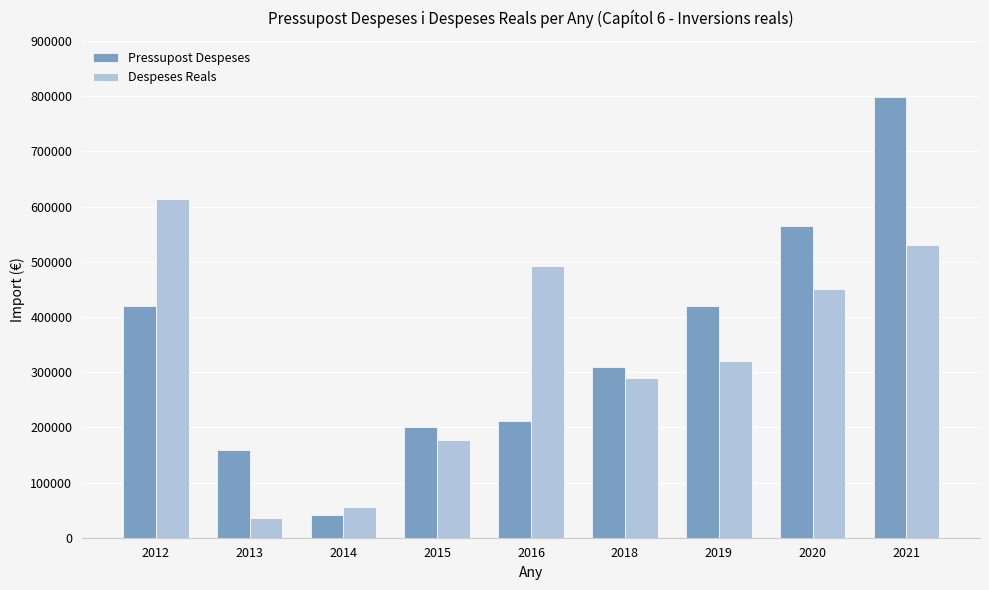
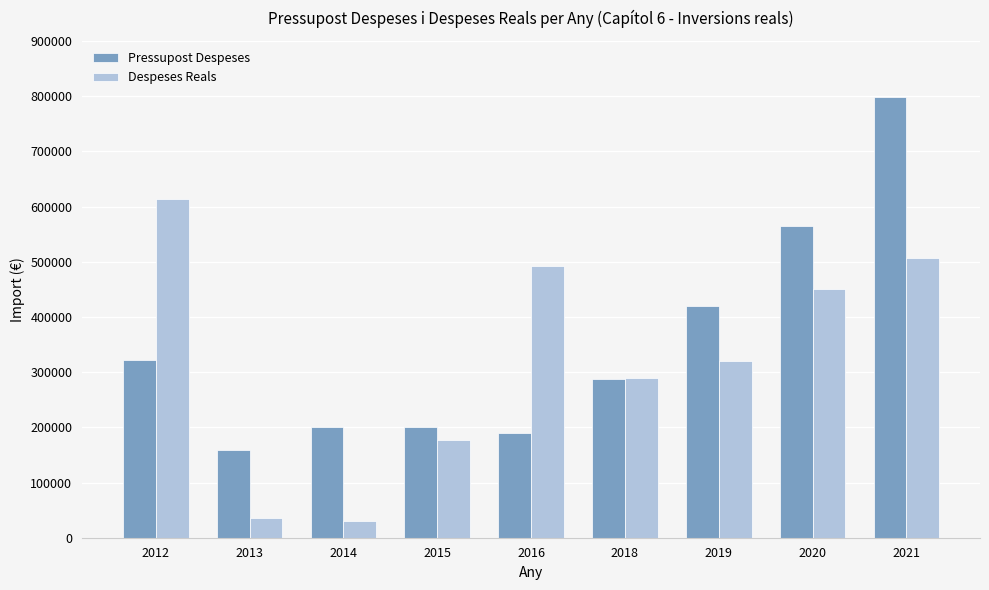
Pressupost Despeses, 2012: 420000 -> 320000
Pressupost Despeses, 2014: 40000 -> 200000
Despeses Reals, 2014: 60000 -> 30000
Pressupost Despeses, 2016: 210000 -> 190000
Pressupost Despeses, 2018: 310000 -> 290000
Despeses Reals, 2021: 530000 -> 510000
